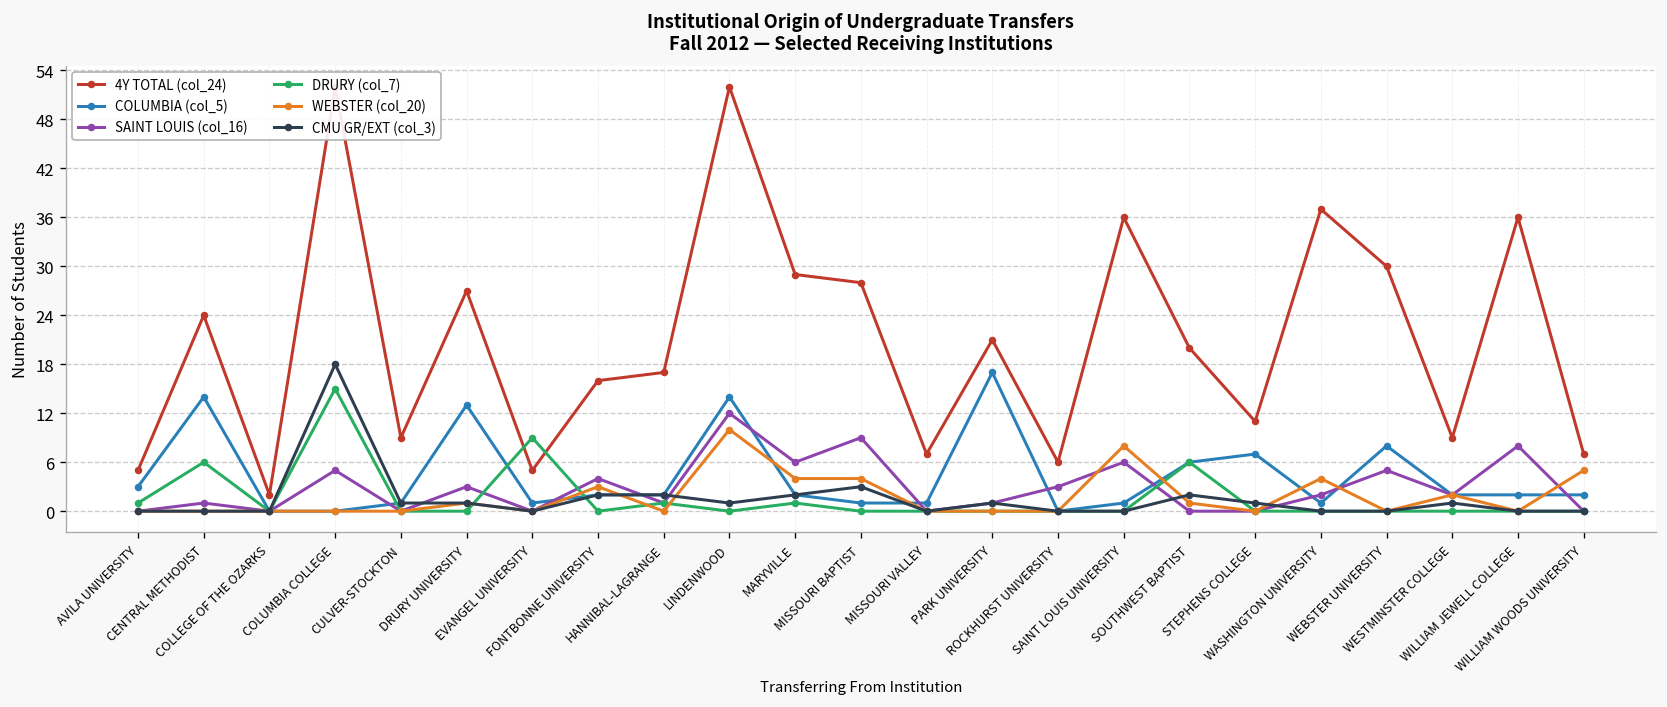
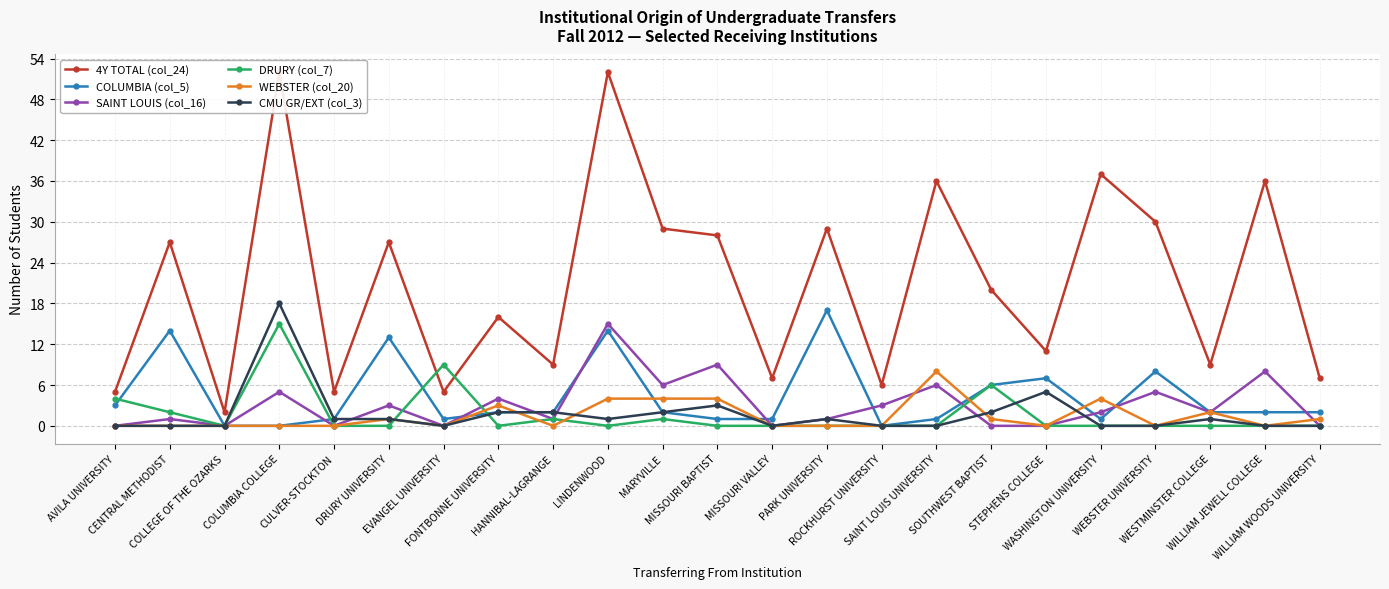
DRURY (col_7), AVILA UNIVERSITY: 1 -> 4
4Y TOTAL (col_24), CENTRAL METHODIST: 24 -> 27
DRURY (col_7), CENTRAL METHODIST: 6 -> 2
4Y TOTAL (col_24), CULVER-STOCKTON: 9 -> 5
4Y TOTAL (col_24), HANNIBAL-LAGRANGE: 17 -> 9
SAINT LOUIS (col_16), LINDENWOOD: 12 -> 15
WEBSTER (col_20), LINDENWOOD: 10 -> 4
4Y TOTAL (col_24), PARK UNIVERSITY: 21 -> 29
CMU GR/EXT (col_3), STEPHENS COLLEGE: 1 -> 5
WEBSTER (col_20), WILLIAM WOODS UNIVERSITY: 5 -> 1
